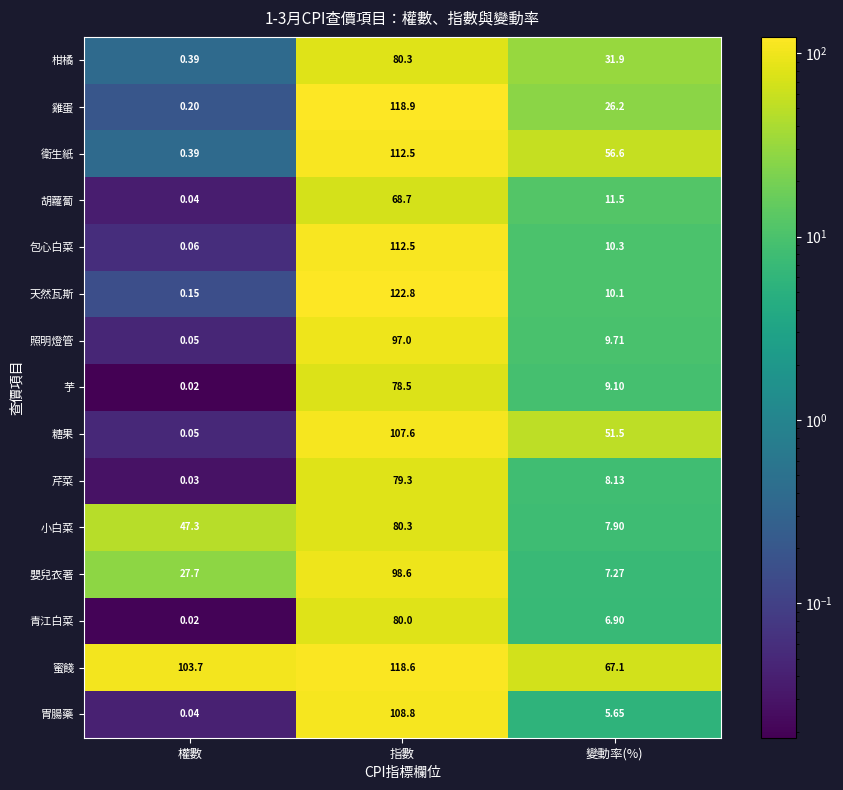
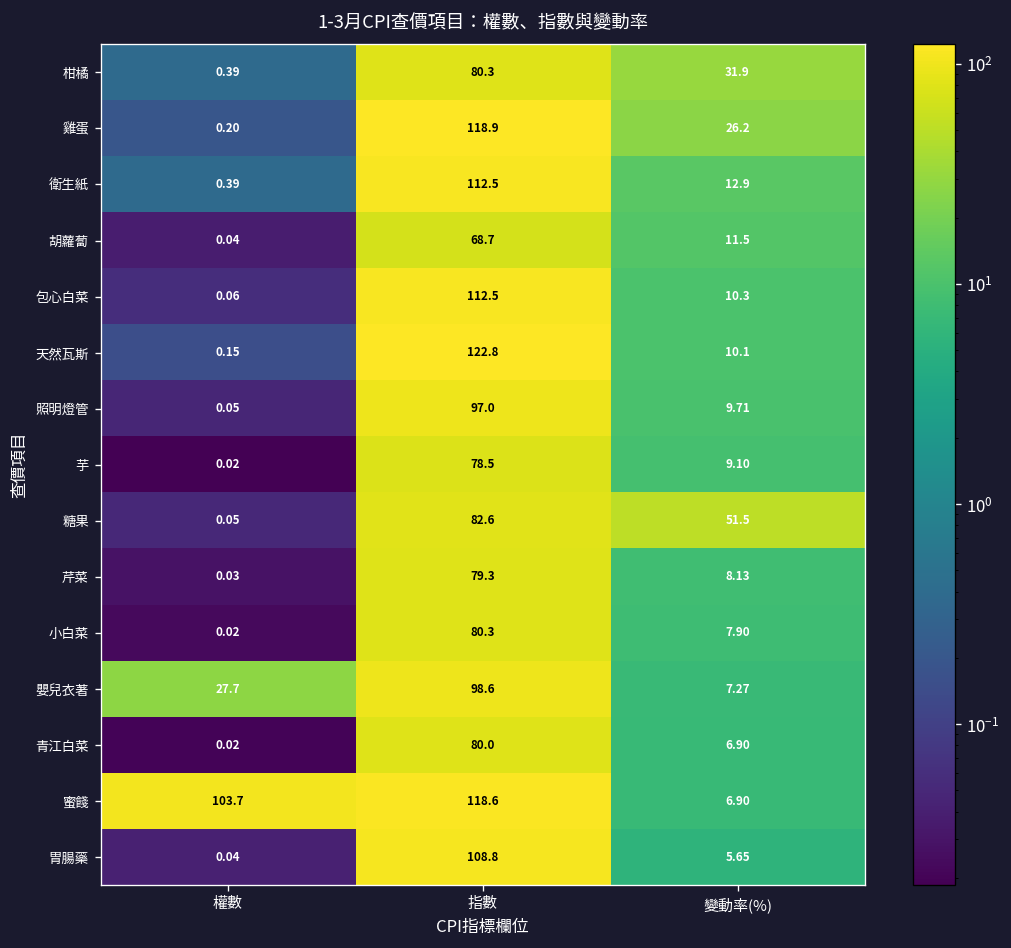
衛生紙, 變動率(%): 56.6 -> 12.9
糖果, 指數: 107.6 -> 82.6
小白菜, 權數: 47.3 -> 0.02
蜜餞, 變動率(%): 67.1 -> 6.90
